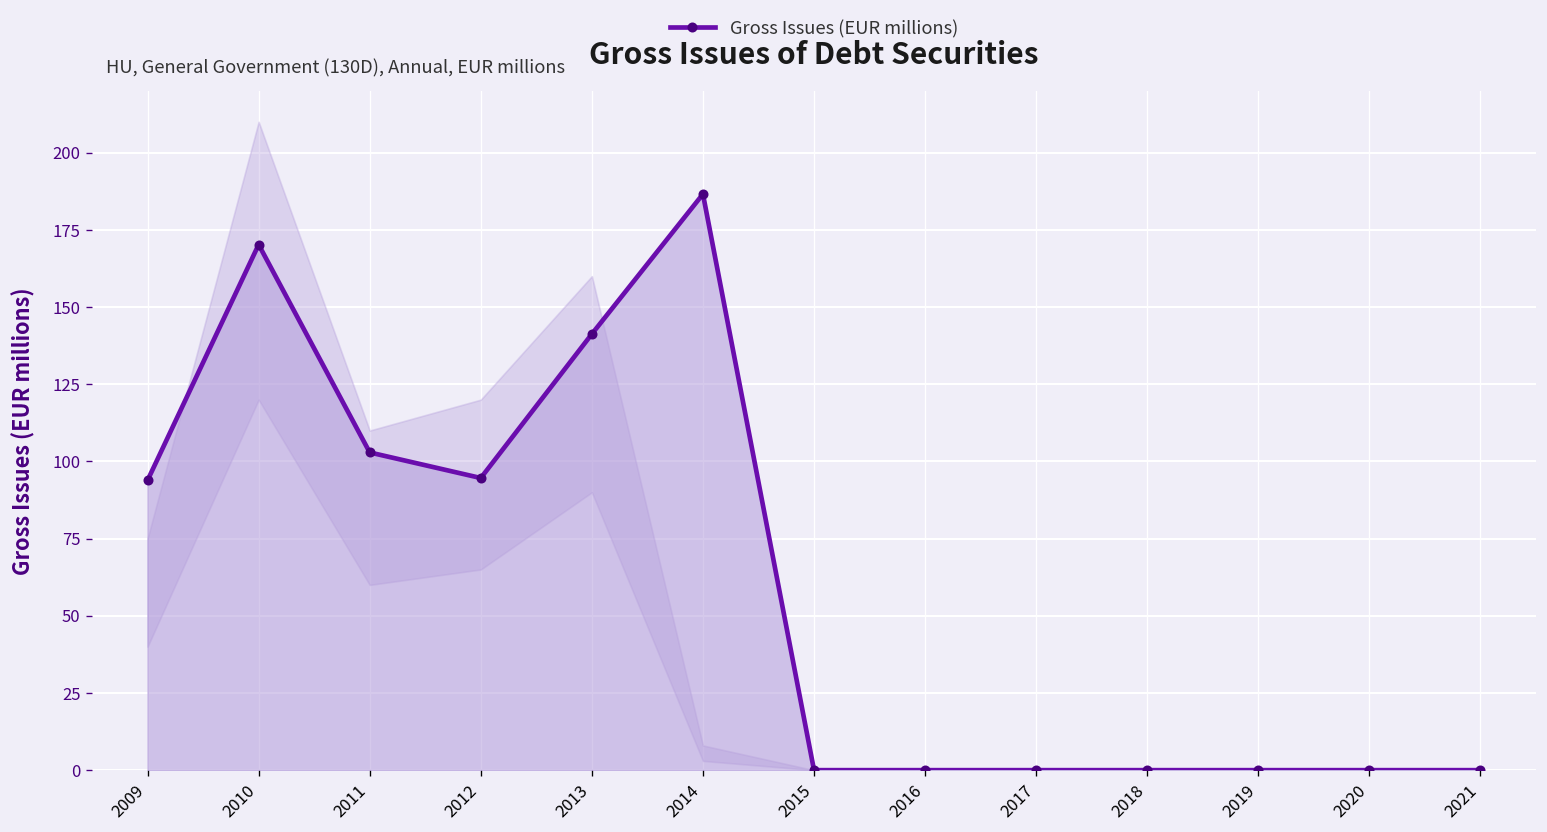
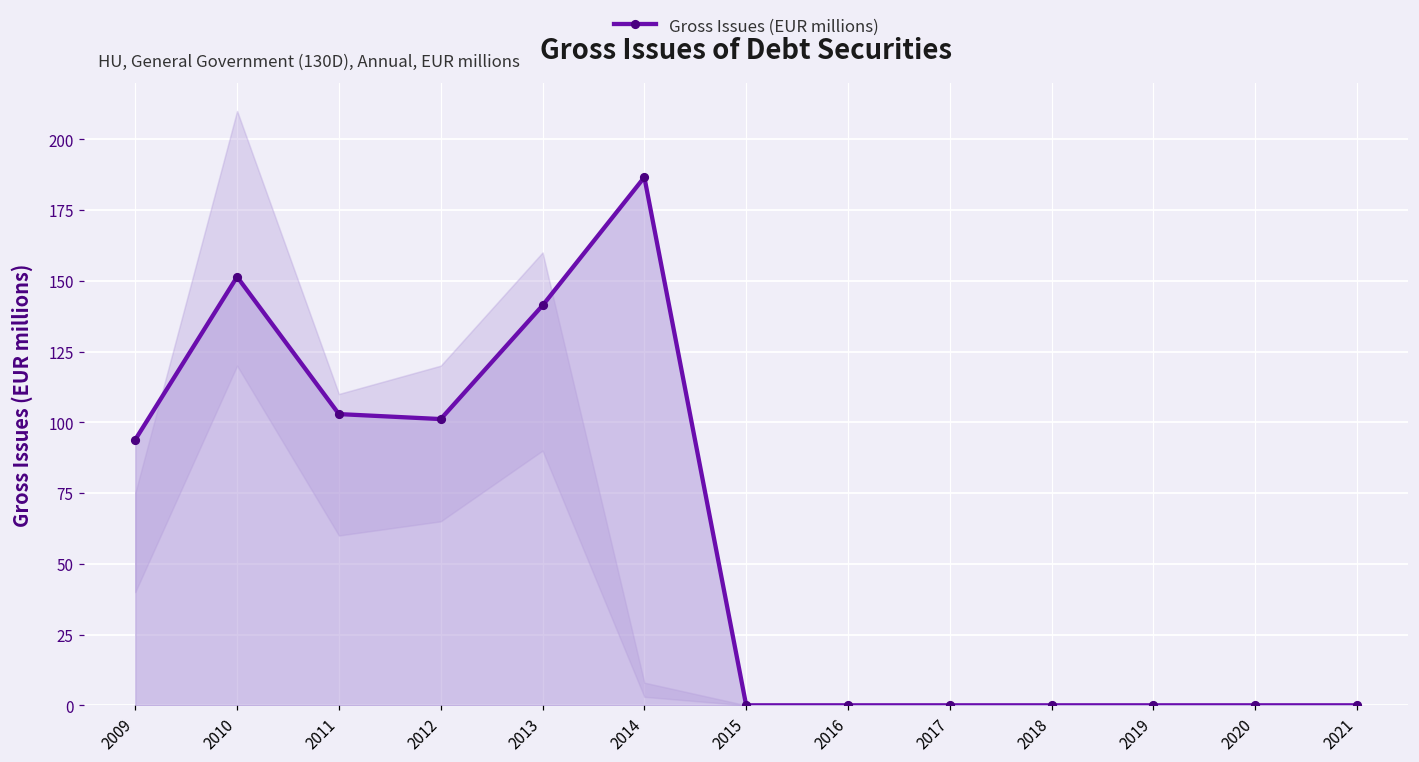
Gross Issues (EUR millions), 2010: 170 -> 151
Gross Issues (EUR millions), 2012: 95 -> 101
